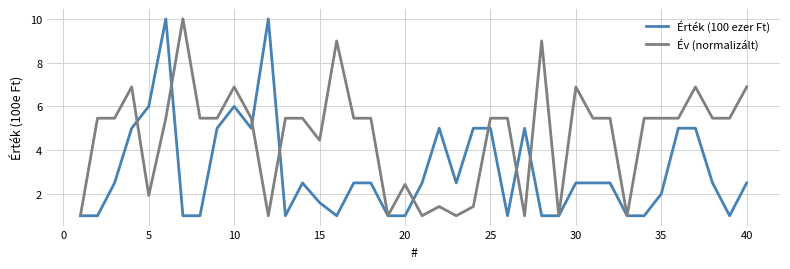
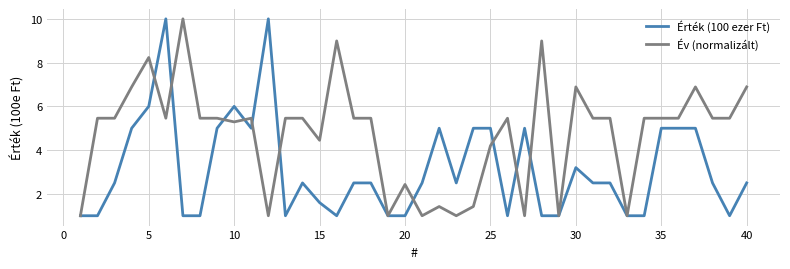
Év (normalizált), 5: 1.9 -> 8.2
Év (normalizált), 10: 6.9 -> 5.3
Év (normalizált), 25: 5.5 -> 4.2
Érték (100 ezer Ft), 30: 2.5 -> 3.2
Érték (100 ezer Ft), 35: 2 -> 5
